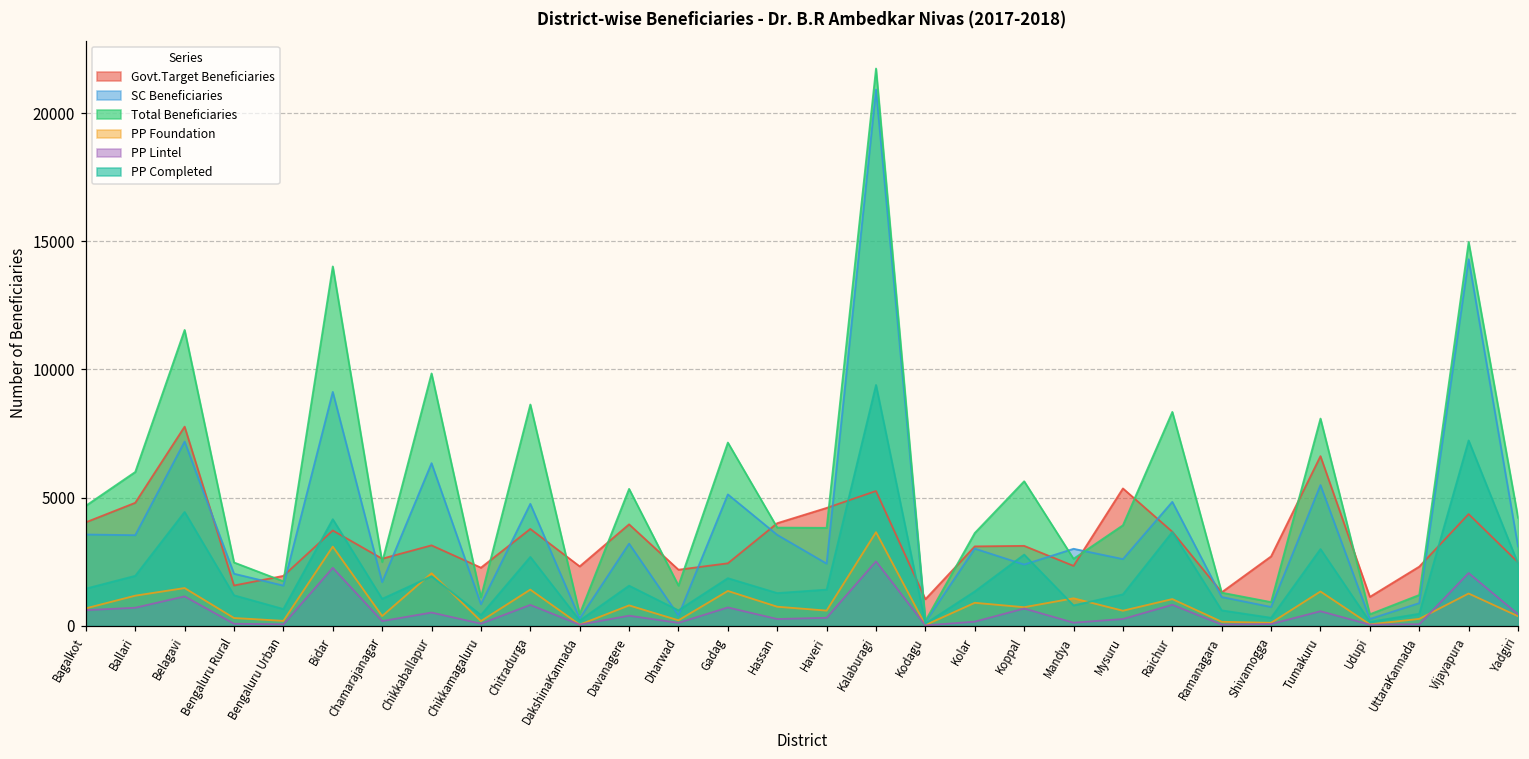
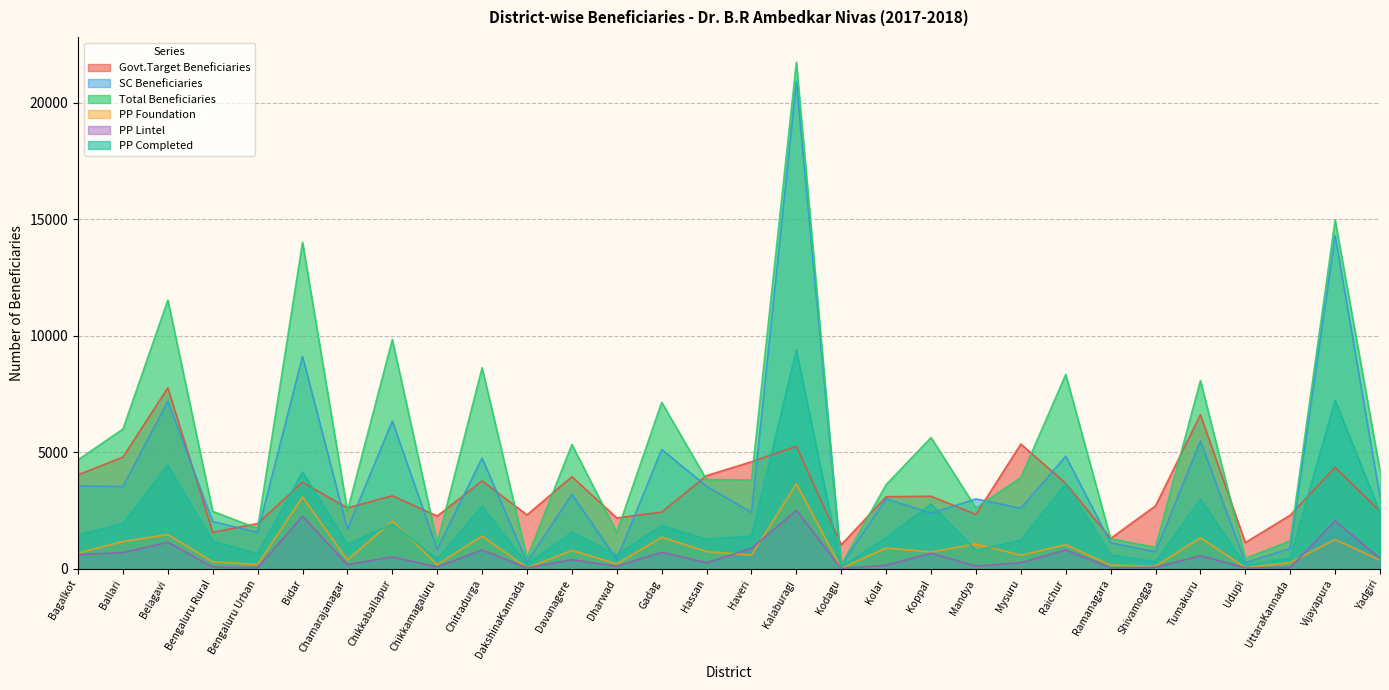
PP Lintel, Haveri: 300 -> 900
